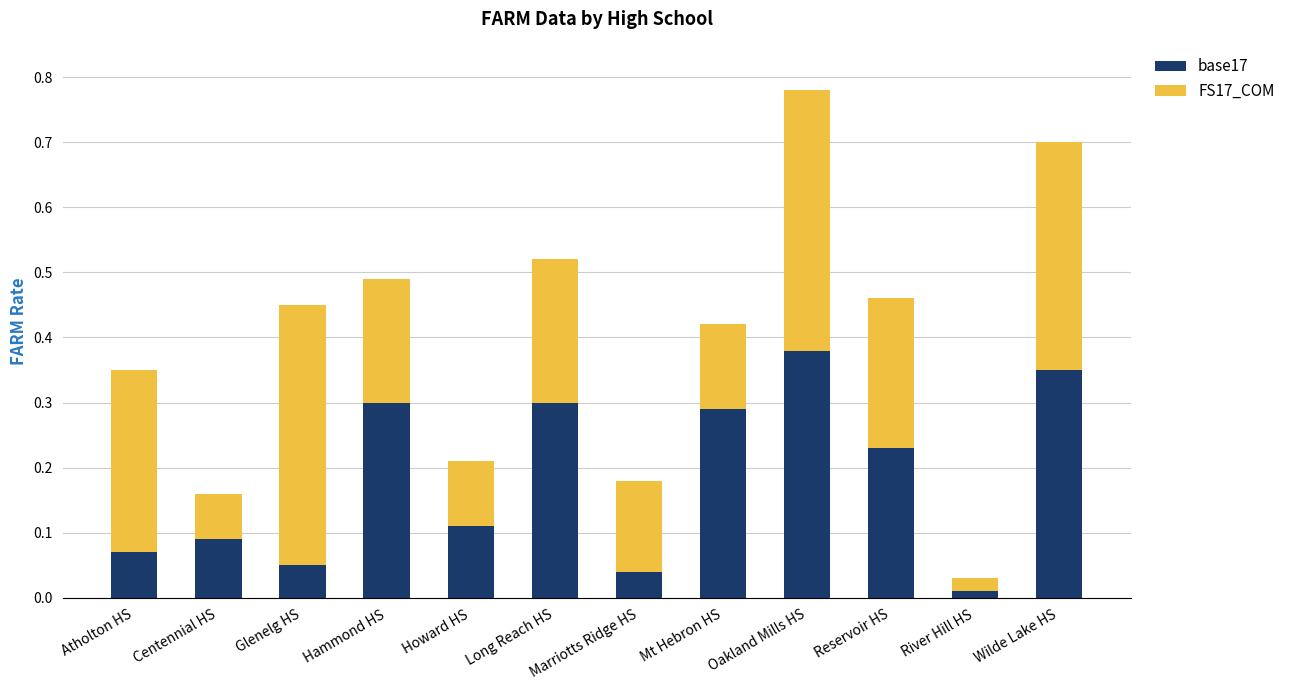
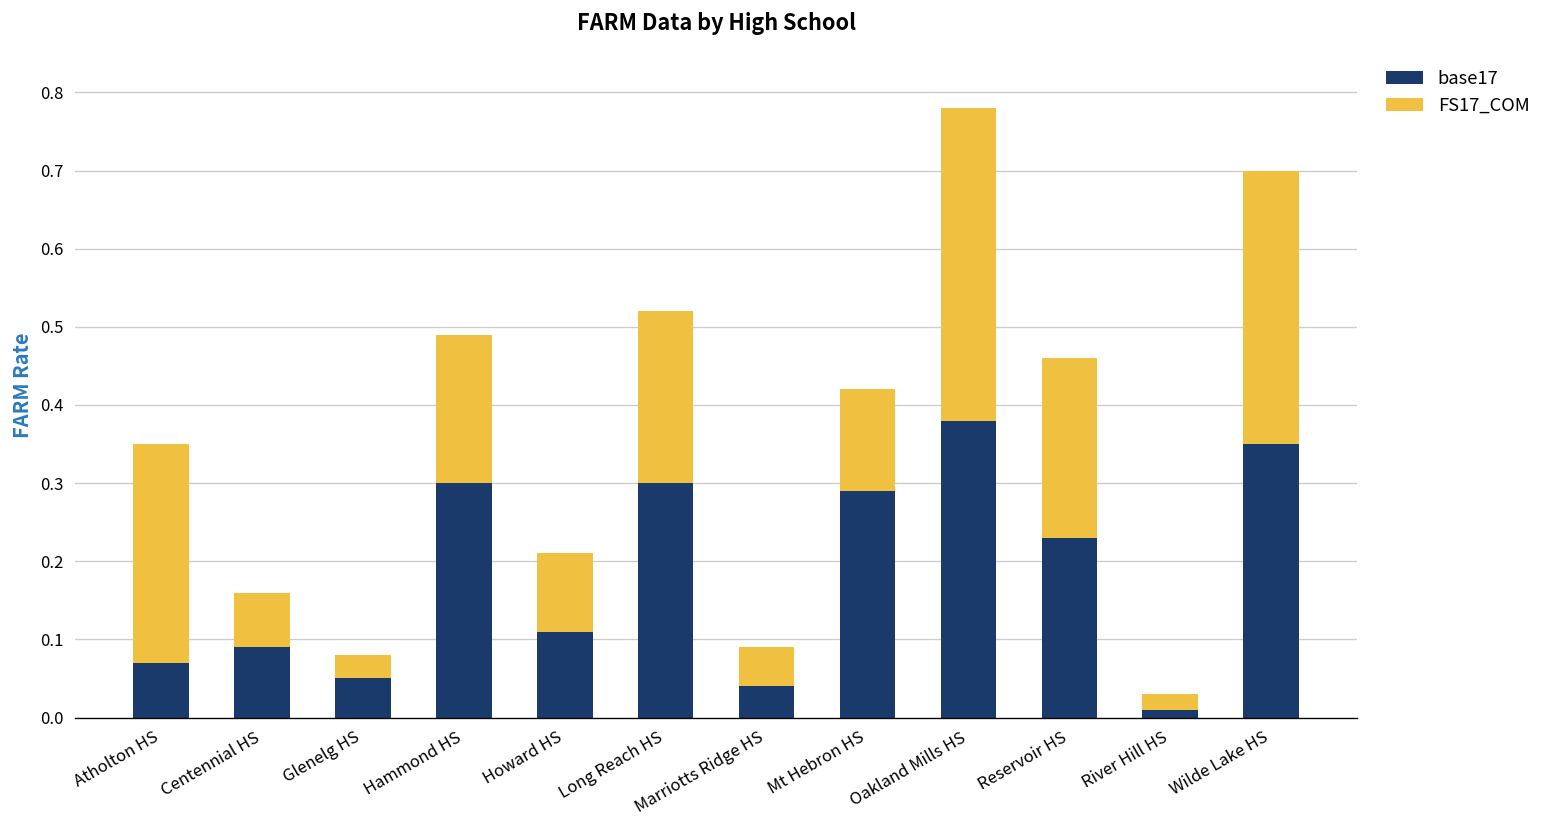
FS17_COM, Glenelg HS: 0.40 -> 0.03
FS17_COM, Marriotts Ridge HS: 0.14 -> 0.05
